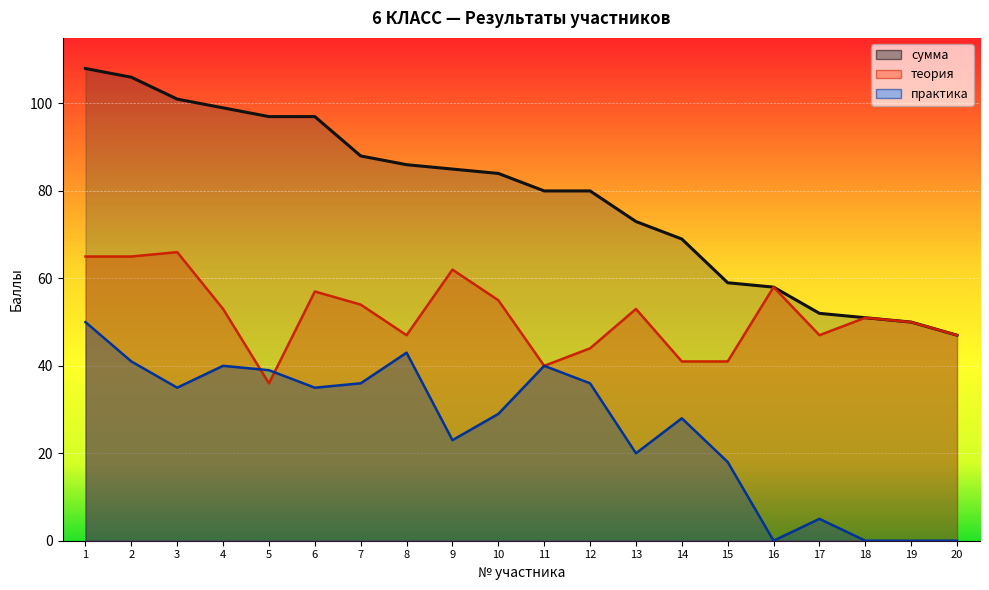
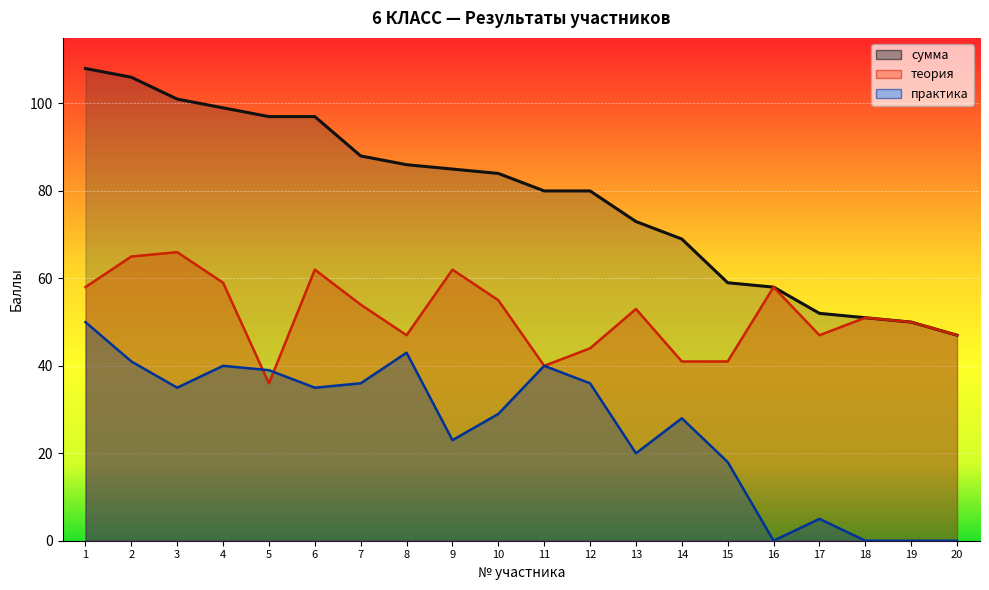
теория, 1: 65 -> 58
теория, 4: 53 -> 59
теория, 6: 57 -> 62
